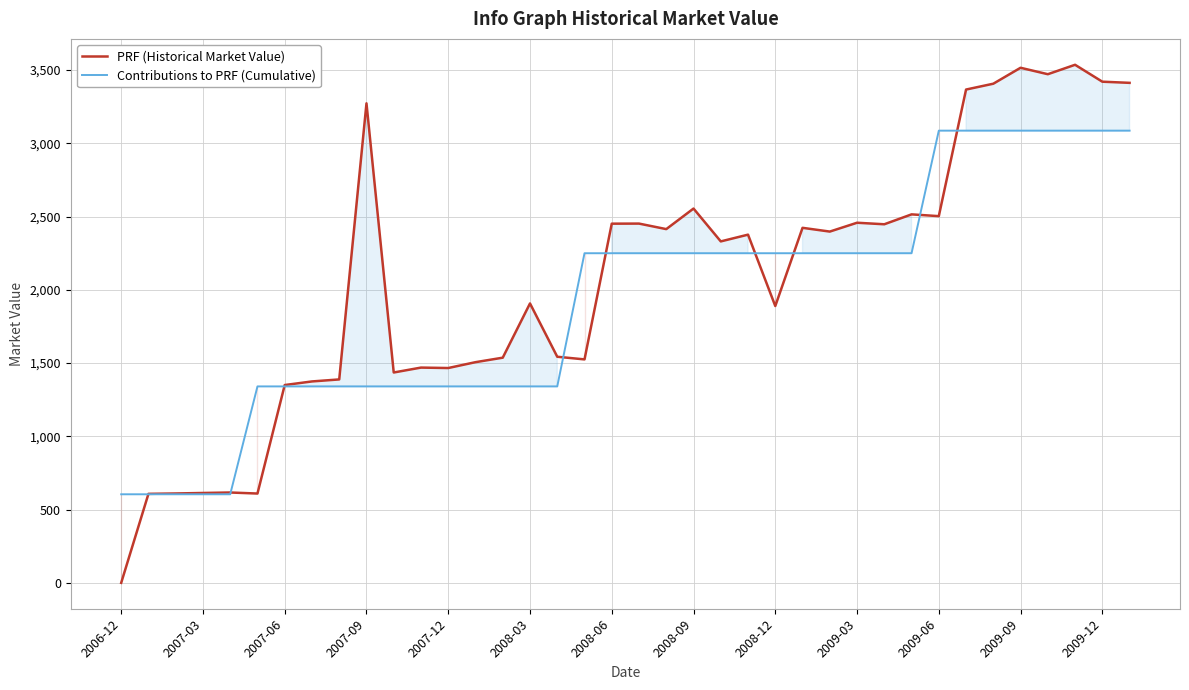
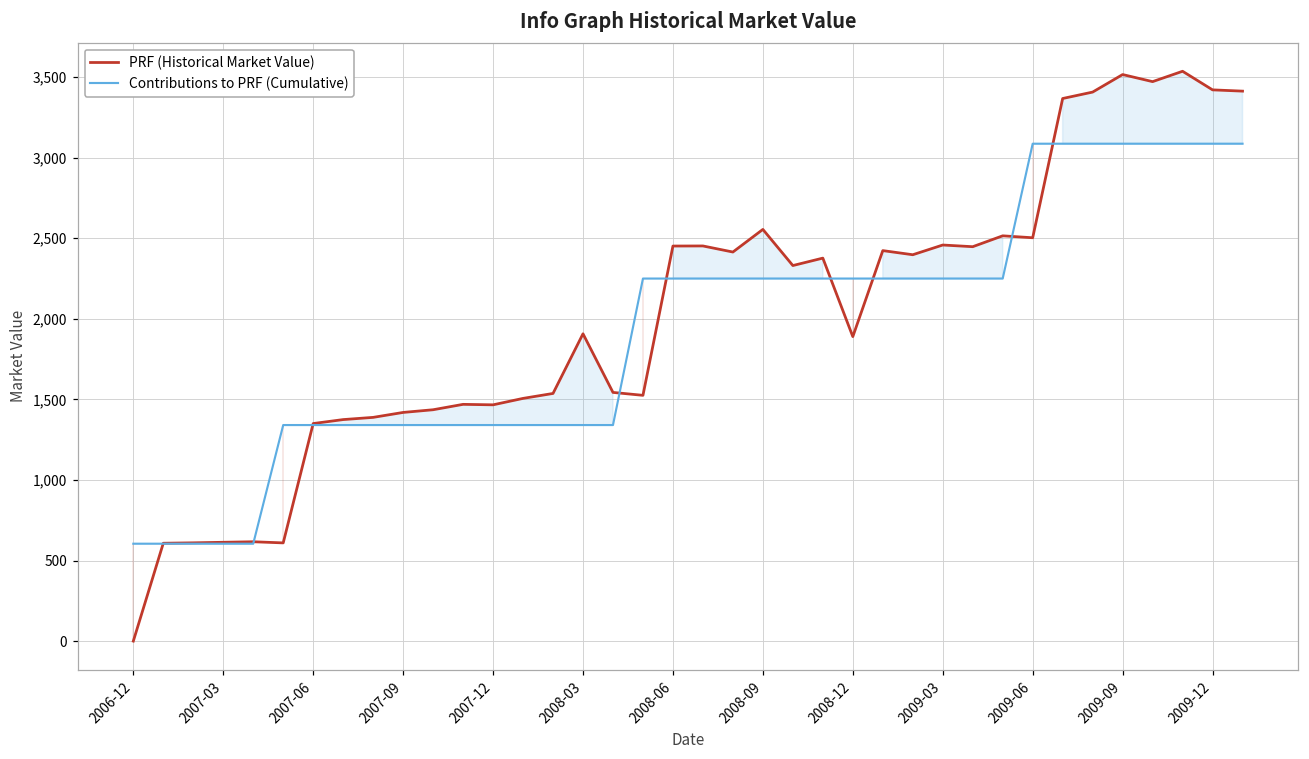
PRF (Historical Market Value), 2007-09: 3,270 -> 1,420
